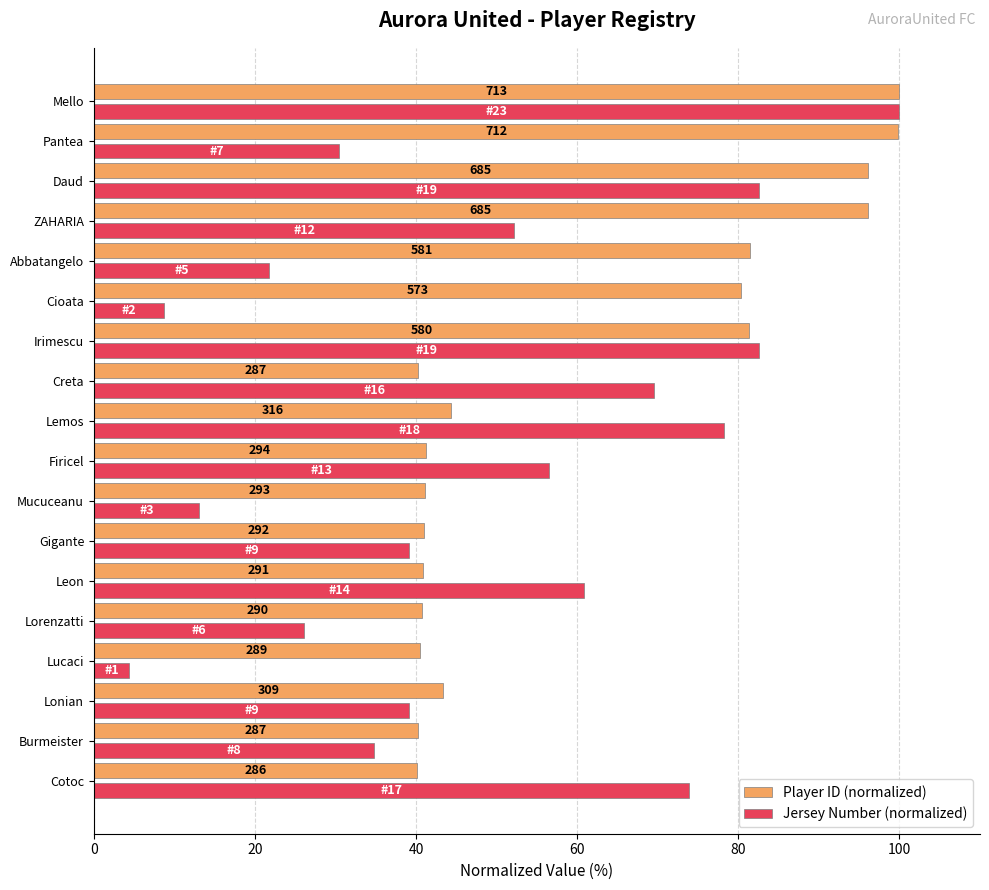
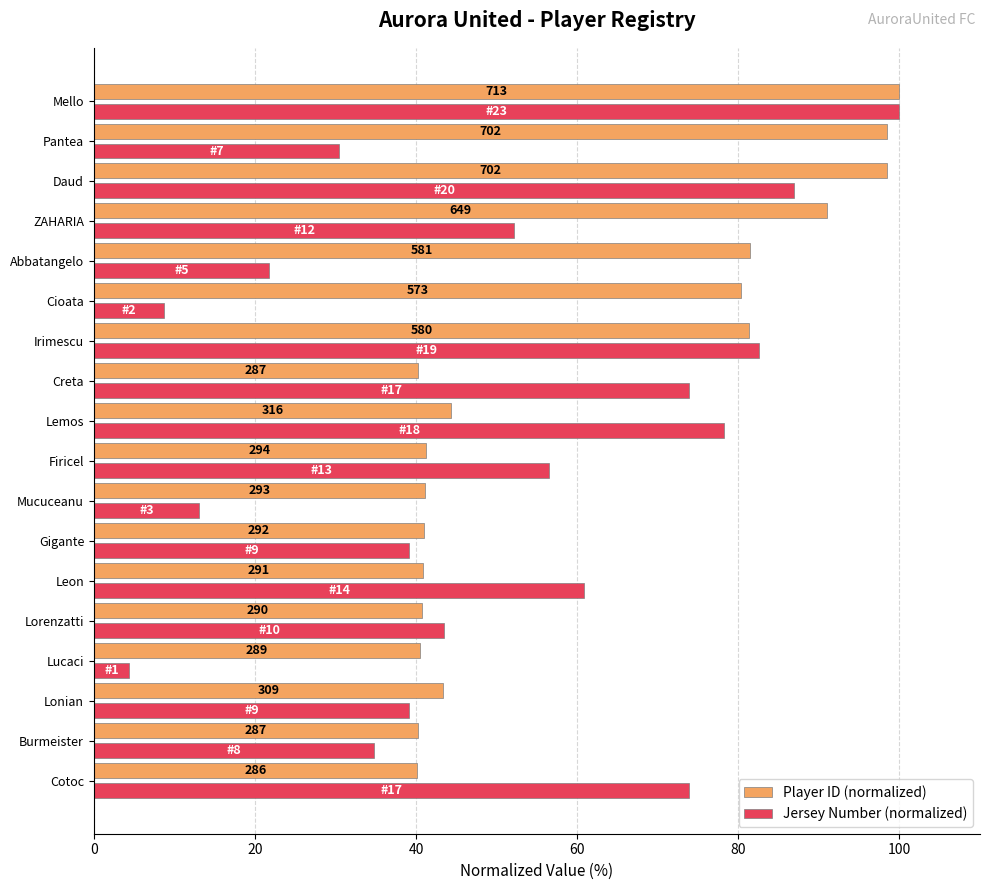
Player ID (normalized), Pantea: 712 -> 702
Player ID (normalized), Daud: 685 -> 702
Jersey Number (normalized), Daud: 19 -> 20
Player ID (normalized), ZAHARIA: 685 -> 649
Jersey Number (normalized), Creta: 16 -> 17
Jersey Number (normalized), Lorenzatti: 6 -> 10
